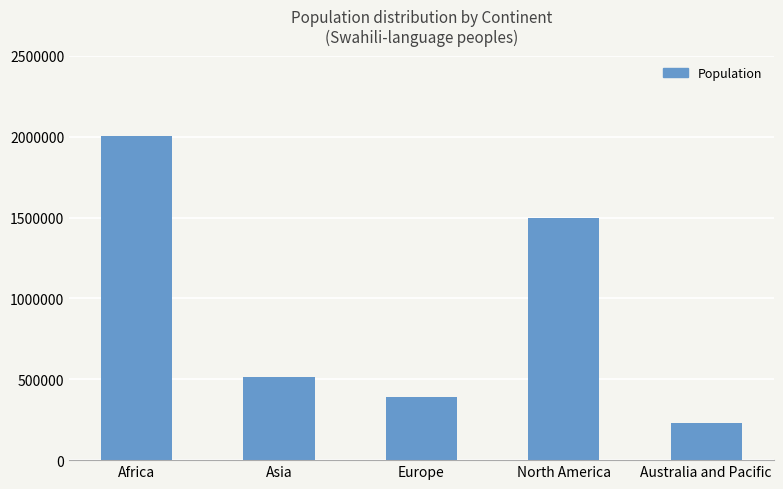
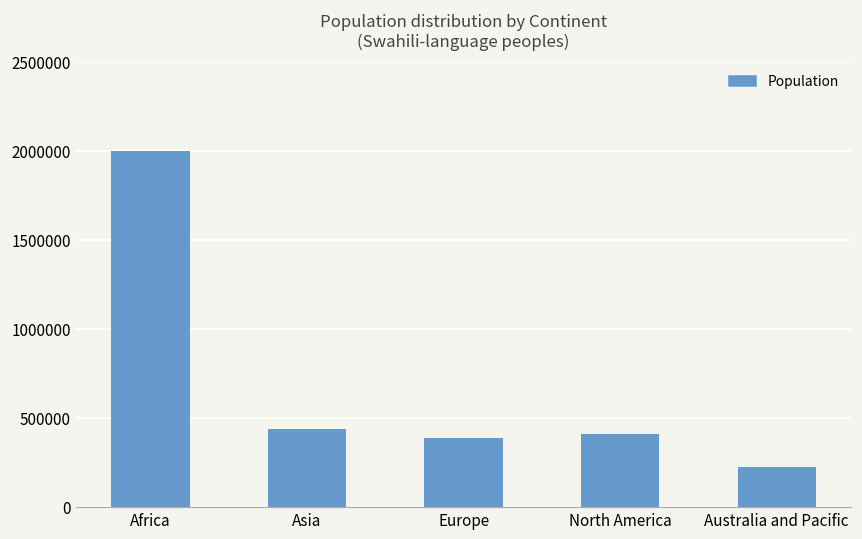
Asia: 510000 -> 440000
North America: 1500000 -> 410000
